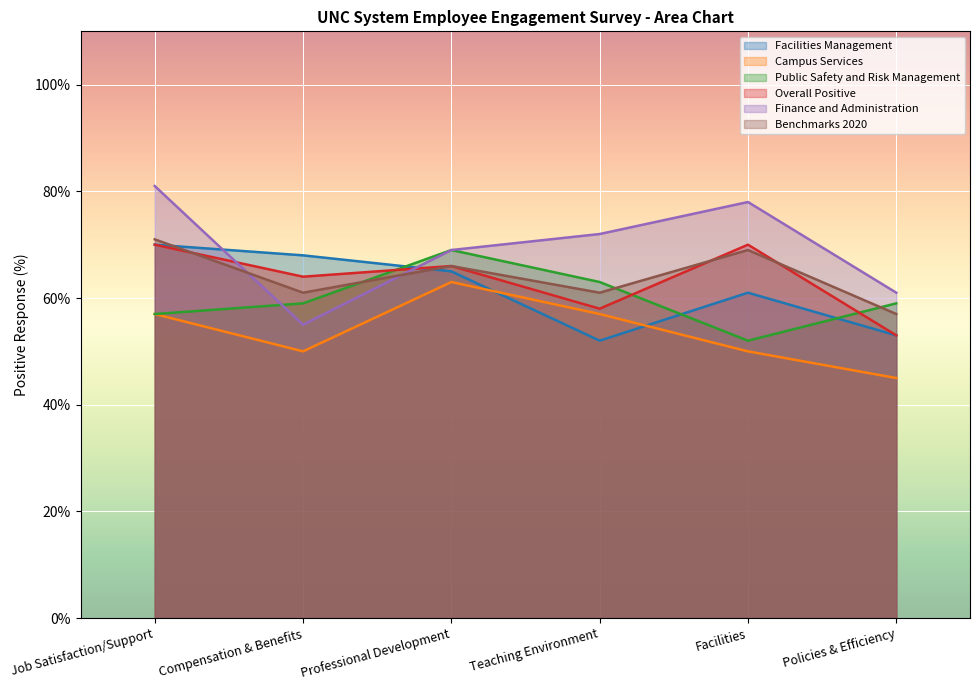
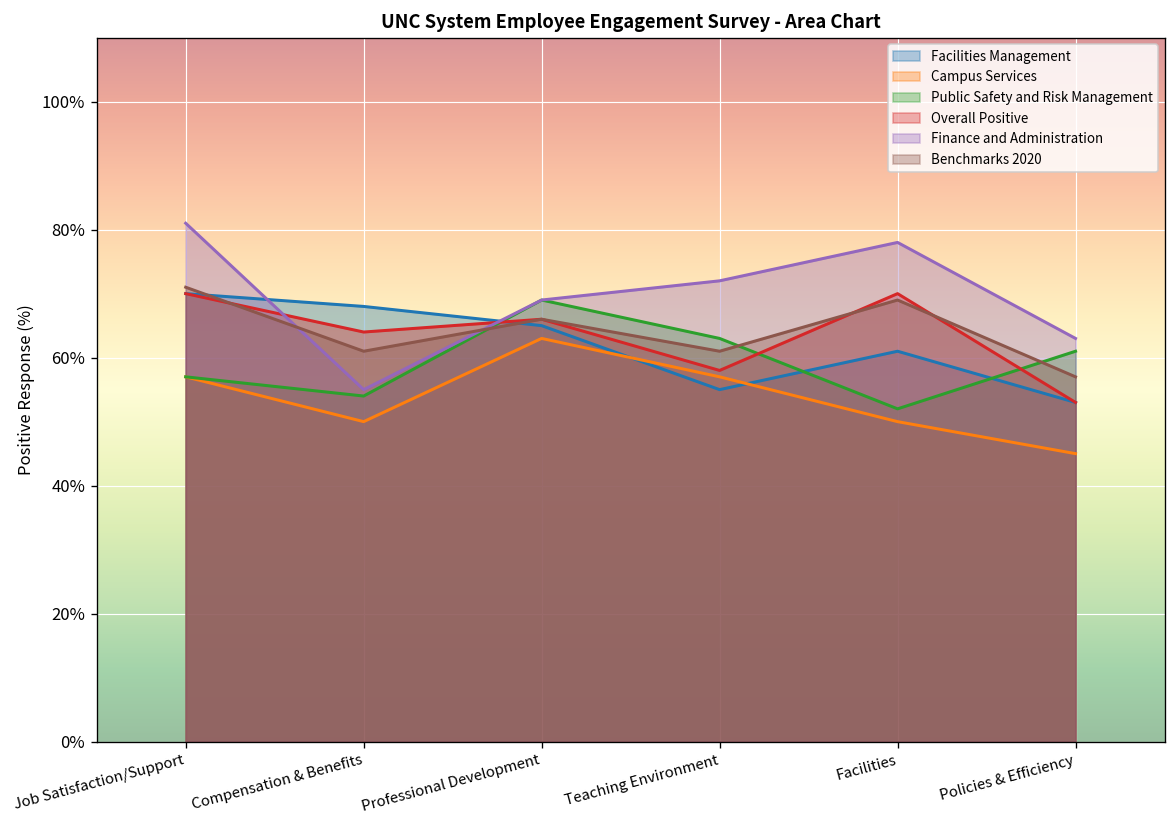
Public Safety and Risk Management, Compensation & Benefits: 59% -> 54%
Facilities Management, Teaching Environment: 52% -> 55%
Public Safety and Risk Management, Policies & Efficiency: 59% -> 61%
Finance and Administration, Policies & Efficiency: 61% -> 63%
